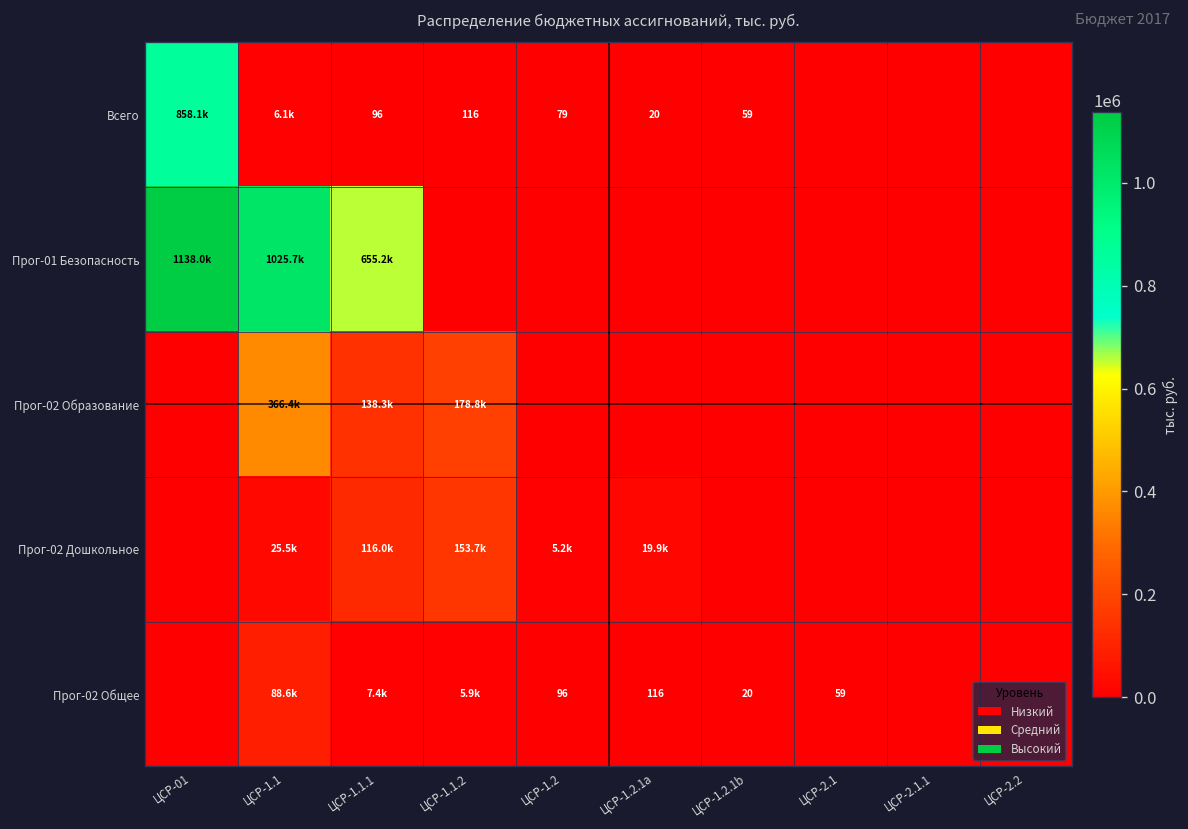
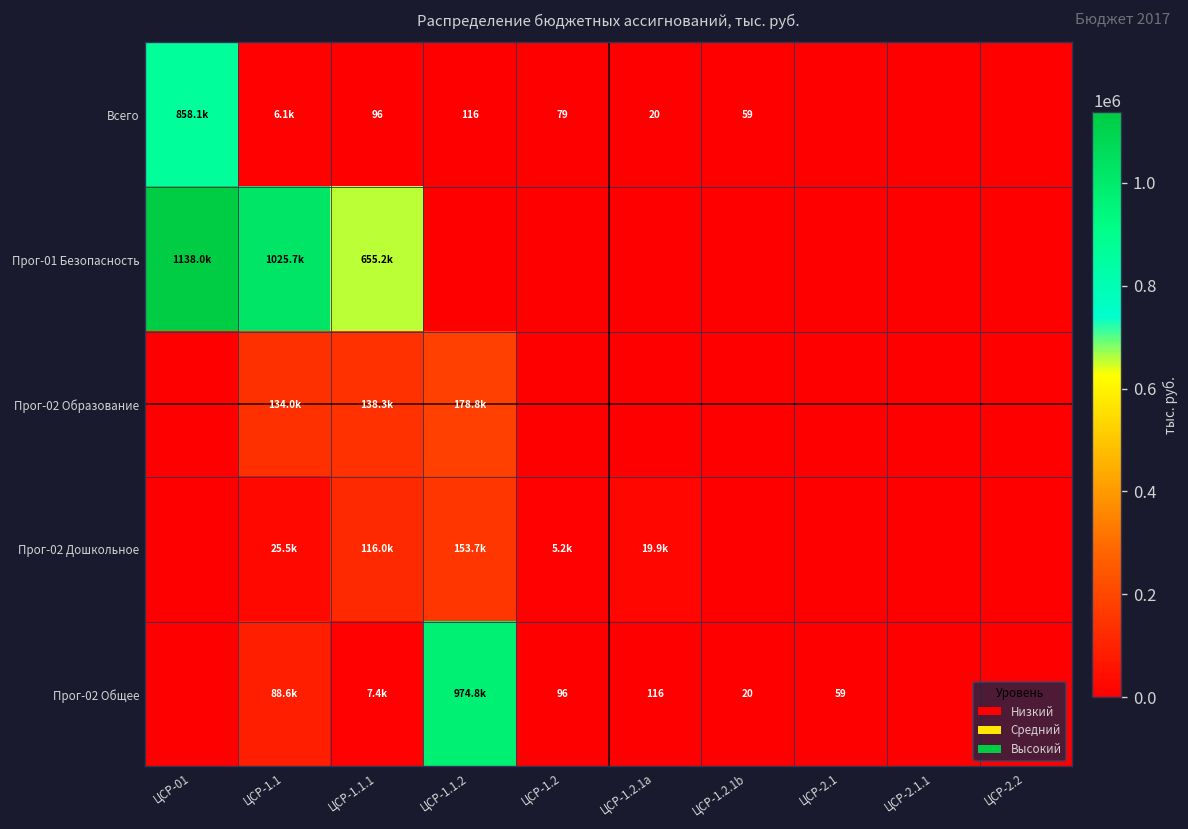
Прог-02 Образование, ЦСР-1.1: 366.4k -> 134.0k
Прог-02 Общее, ЦСР-1.1.2: 5.9k -> 974.8k
